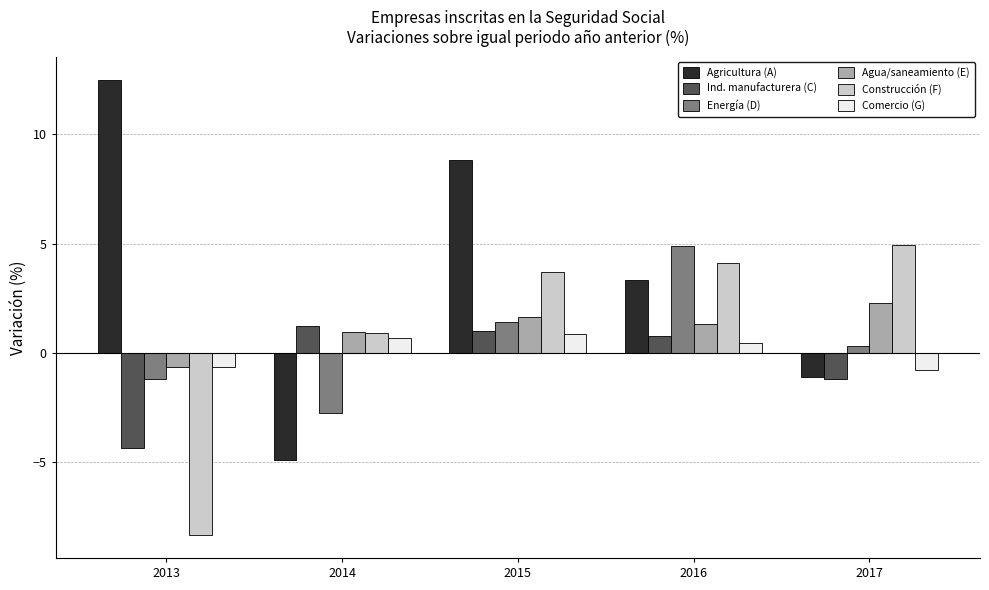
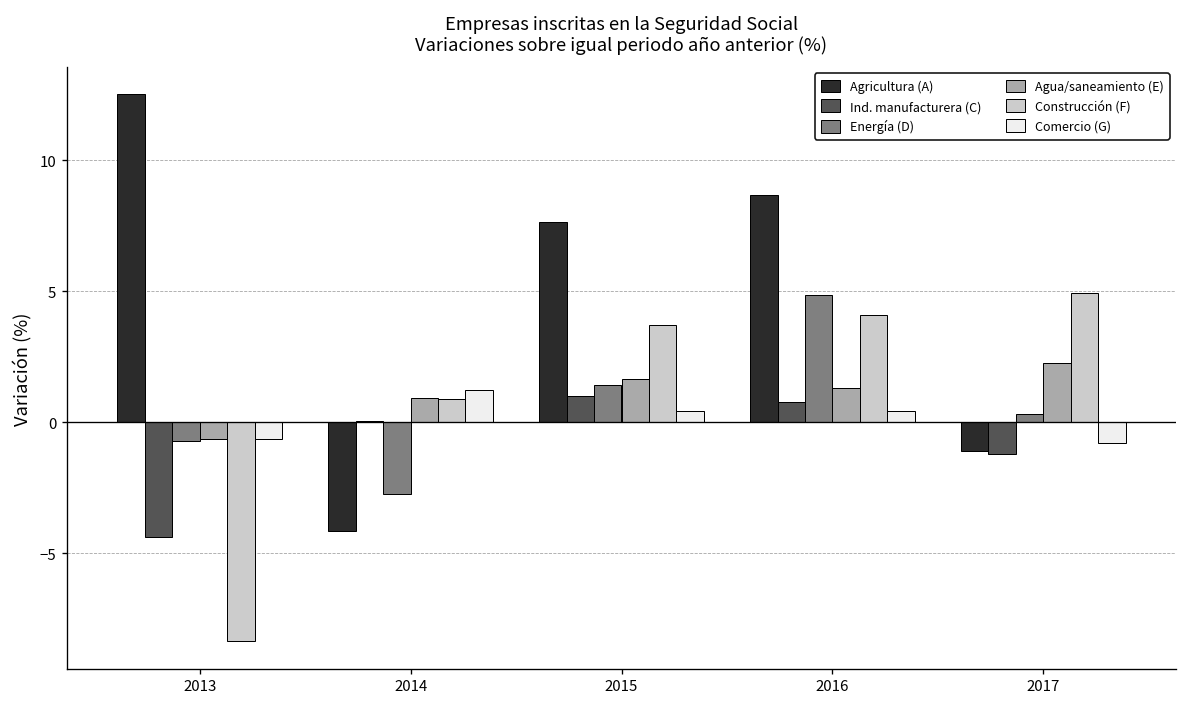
Energía (D), 2013: -1.2 -> -0.7
Agricultura (A), 2014: -4.9 -> -4.1
Ind. manufacturera (C), 2014: 1.2 -> 0.1
Comercio (G), 2014: 0.7 -> 1.2
Agricultura (A), 2015: 8.8 -> 7.6
Comercio (G), 2015: 0.9 -> 0.4
Agricultura (A), 2016: 3.4 -> 8.7
